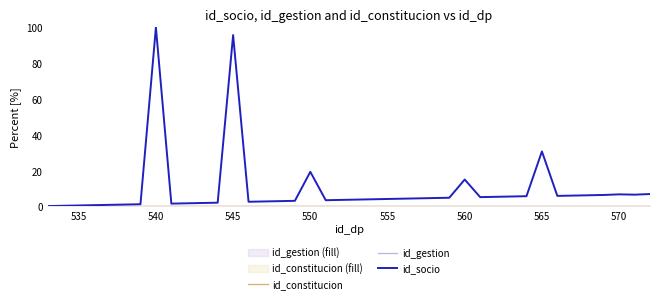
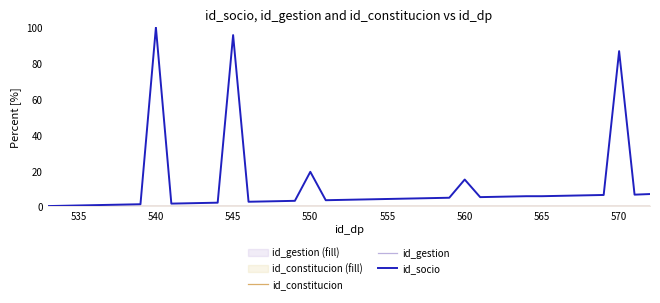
id_socio, 565: 31 -> 6
id_socio, 570: 7 -> 87
